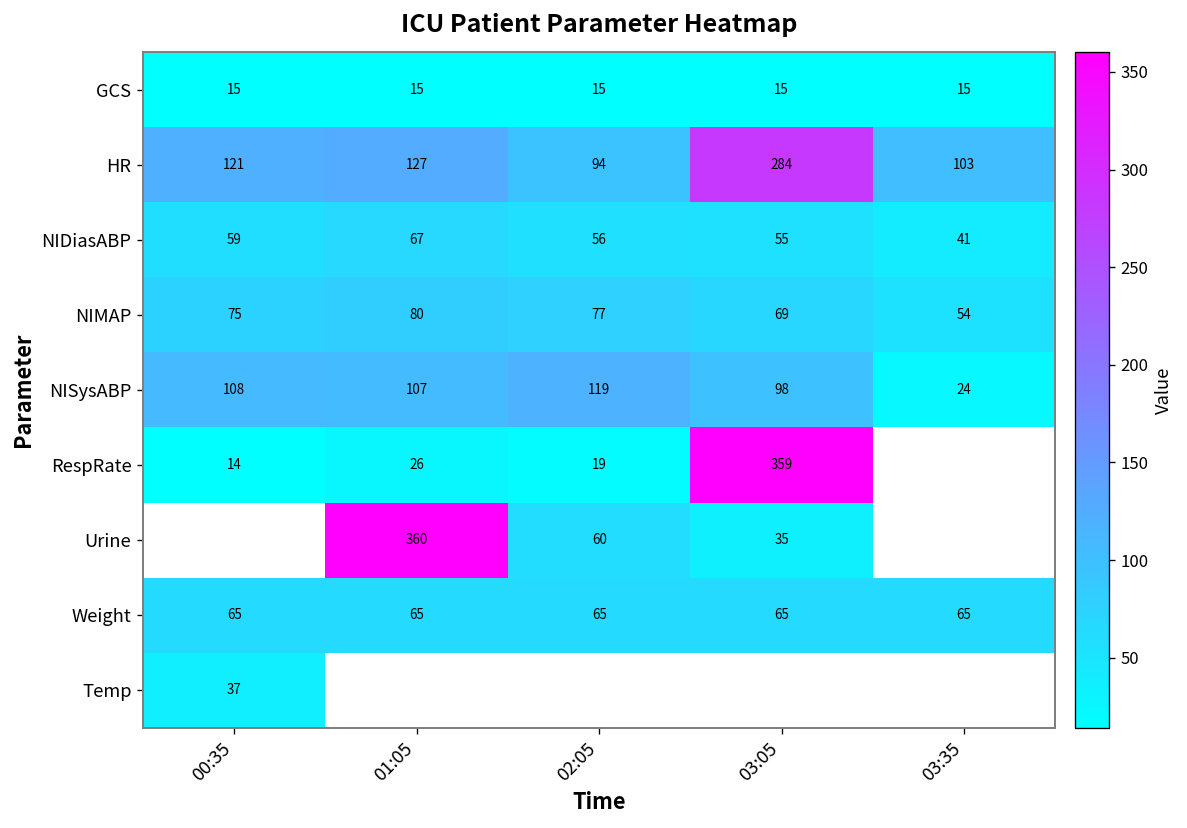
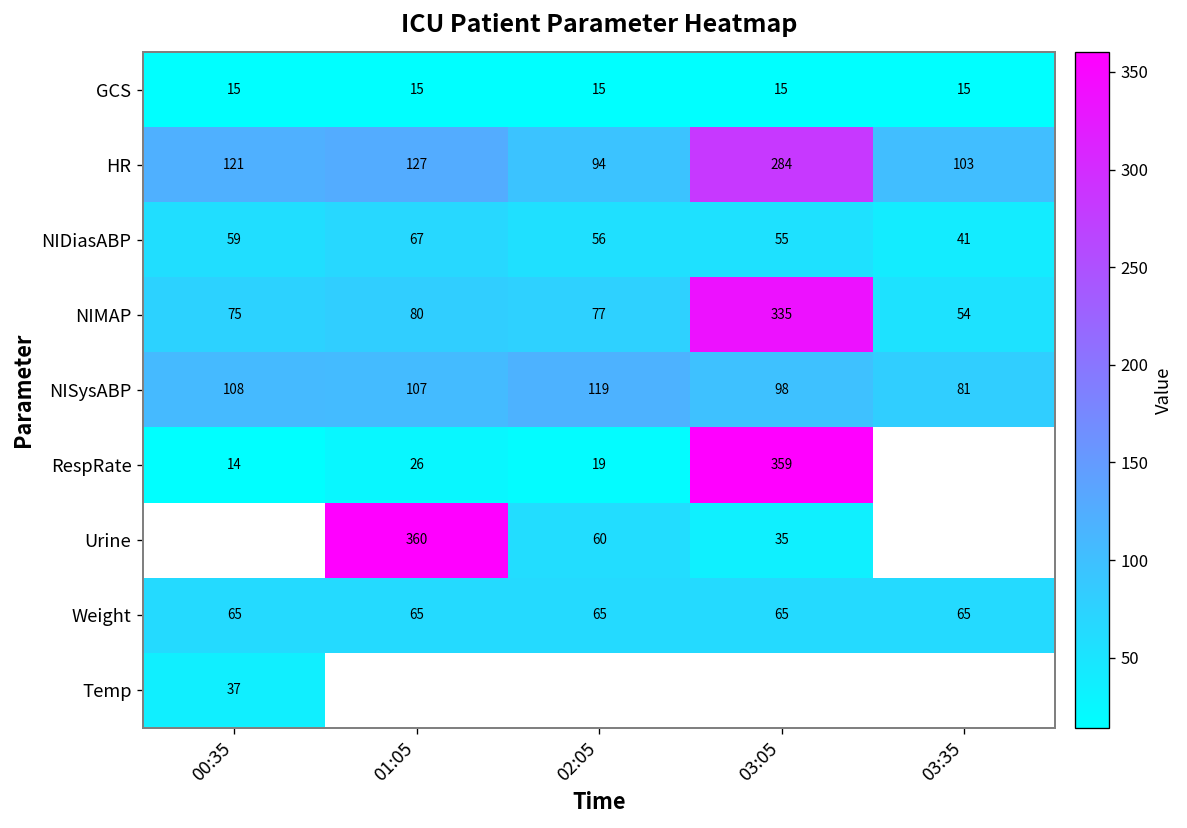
NIMAP, 03:05: 69 -> 335
NISysABP, 03:35: 24 -> 81
